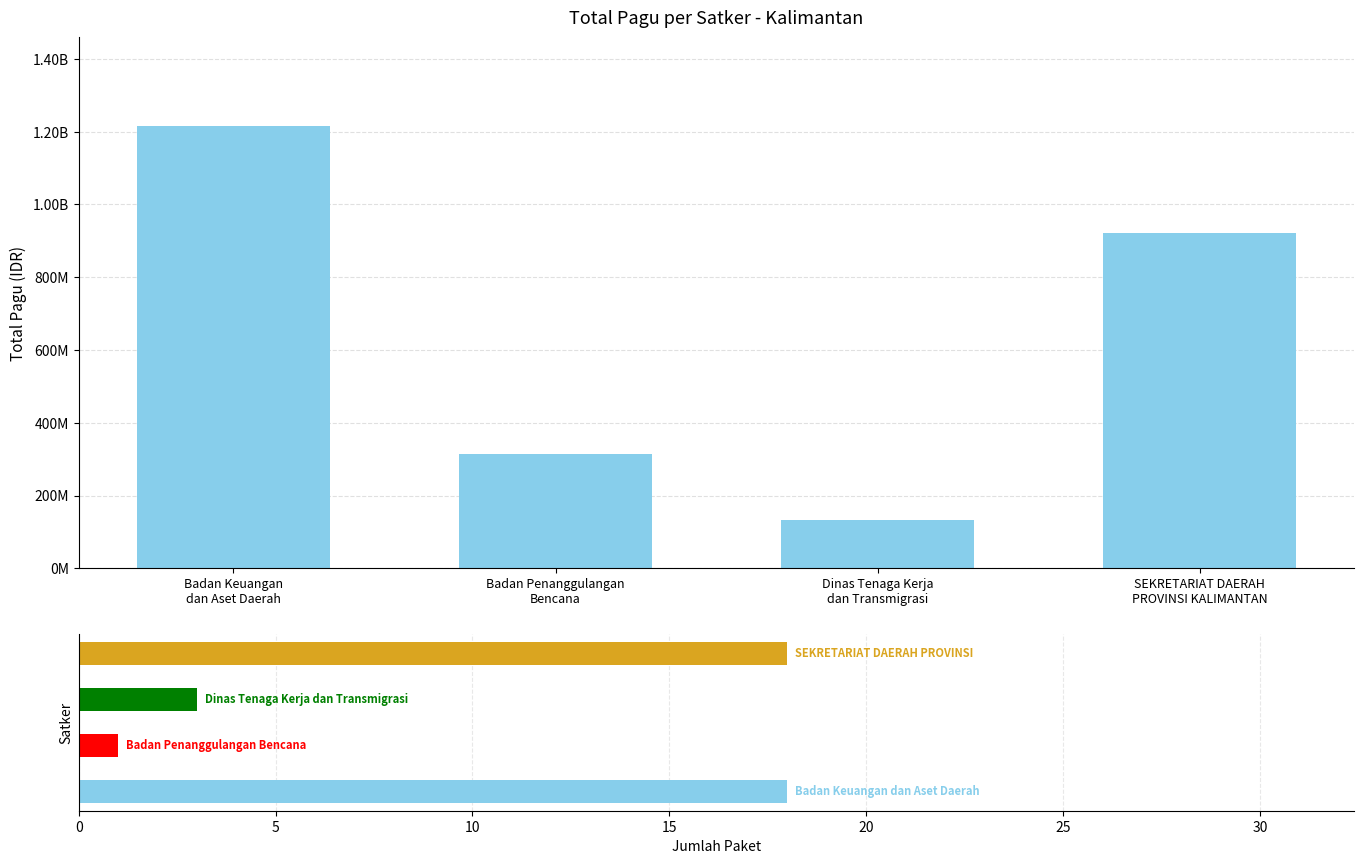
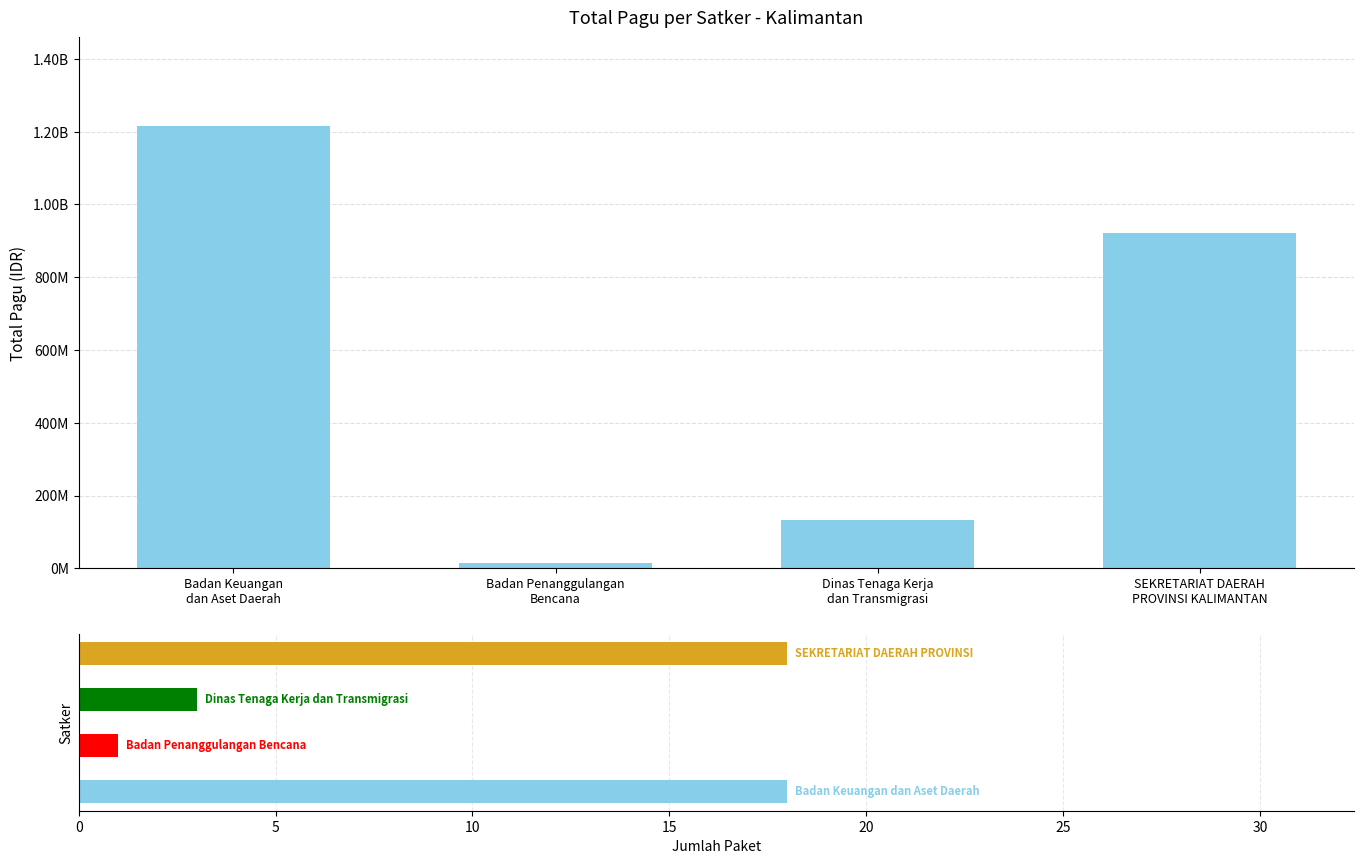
Total Pagu per Satker - Kalimantan, Badan Penanggulangan Bencana: 310000000 -> 10000000
